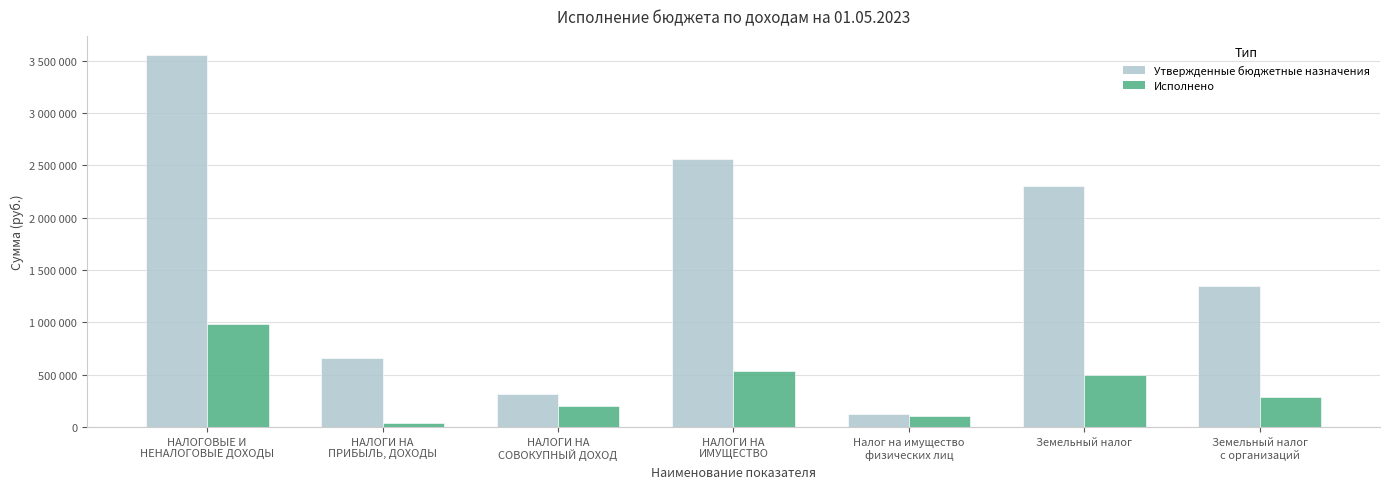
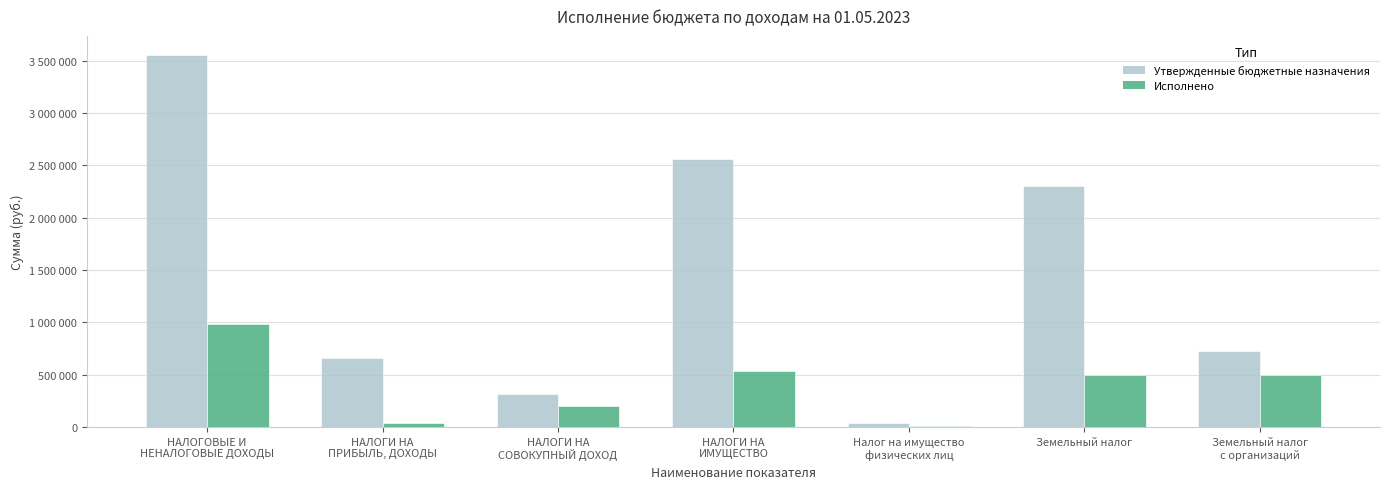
Утвержденные бюджетные назначения, Налог на имущество физических лиц: 130000 -> 40000
Исполнено, Налог на имущество физических лиц: 110000 -> 10000
Утвержденные бюджетные назначения, Земельный налог с организаций: 1350000 -> 720000
Исполнено, Земельный налог с организаций: 280000 -> 490000
